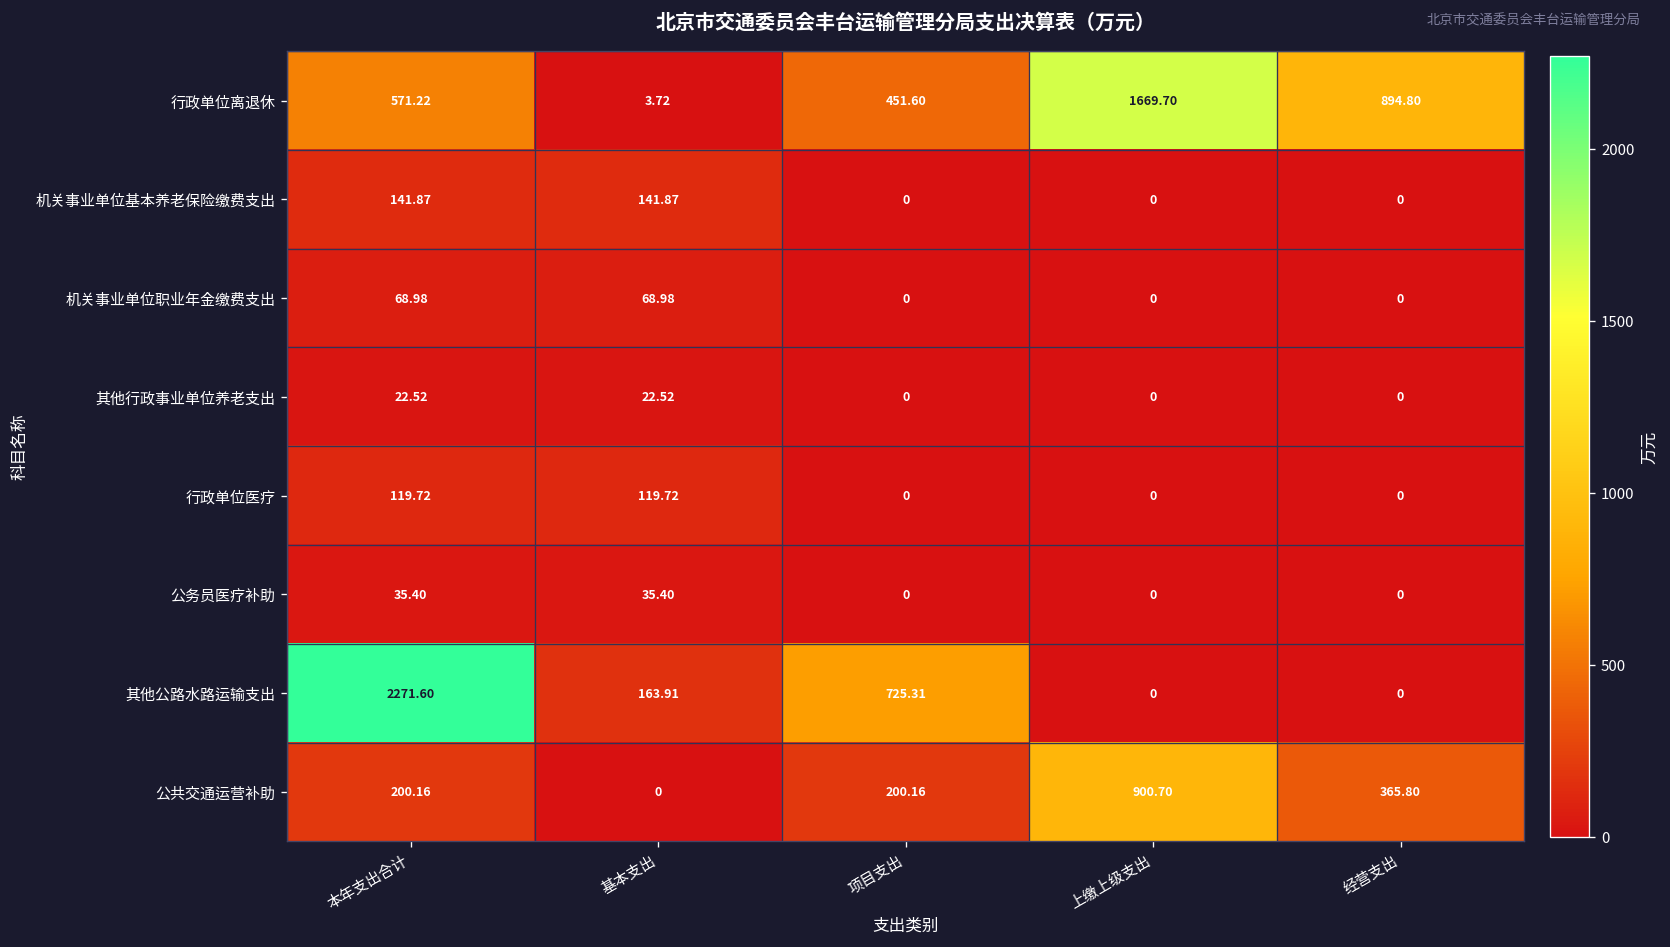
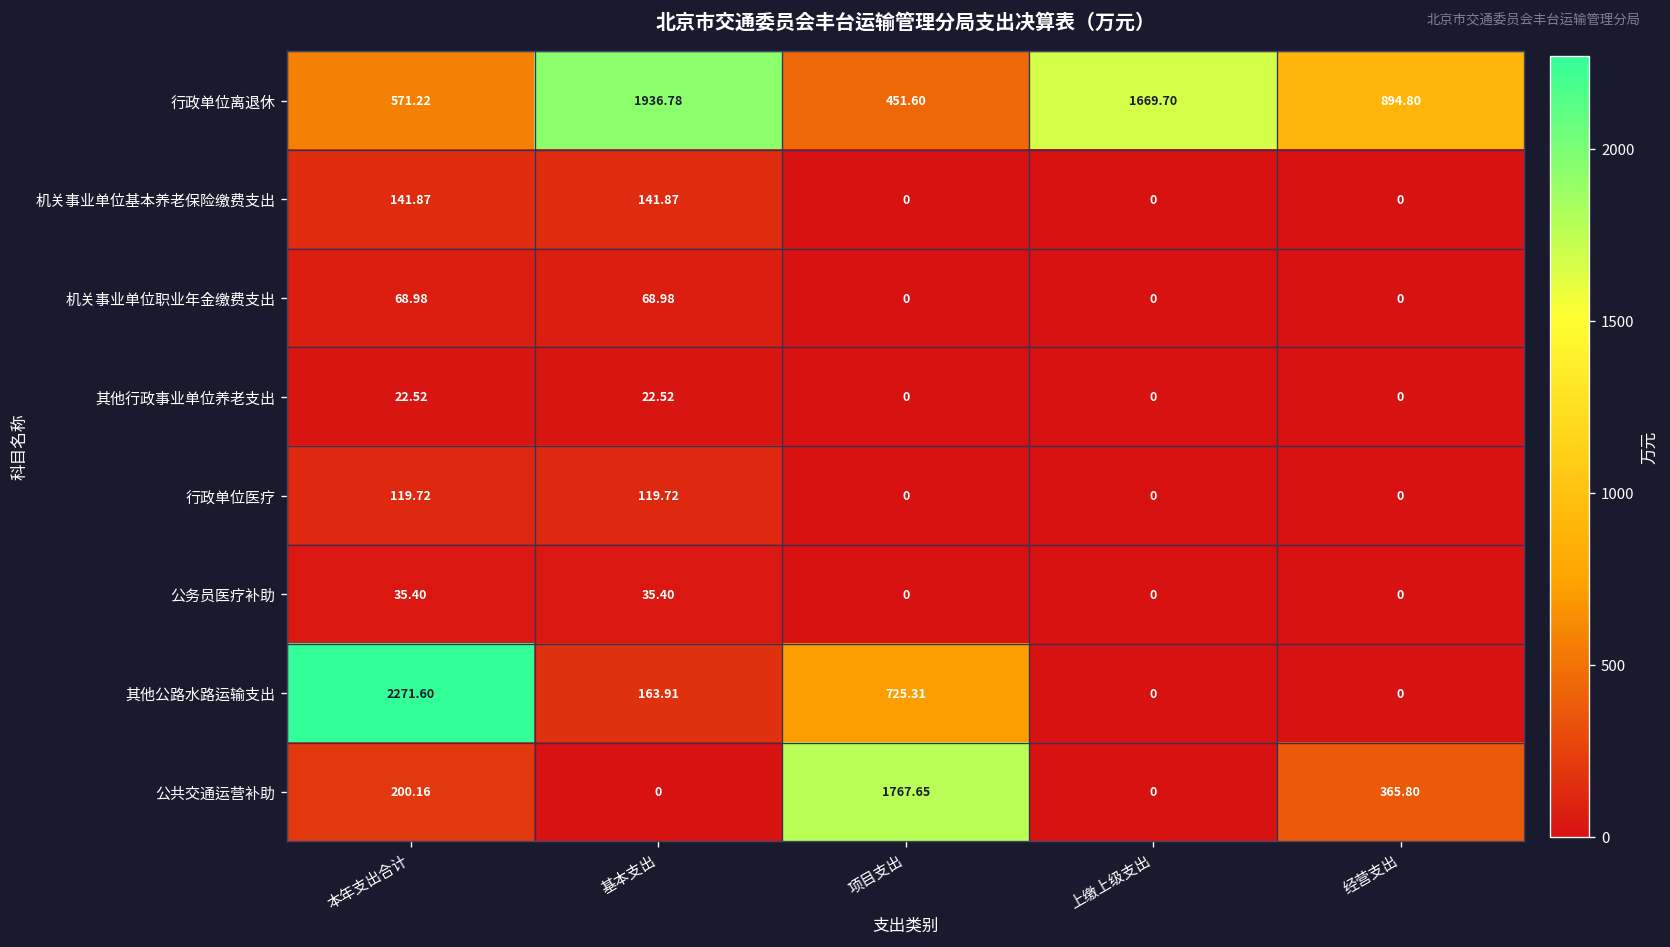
行政单位离退休, 基本支出: 3.72 -> 1936.78
公共交通运营补助, 项目支出: 200.16 -> 1767.65
公共交通运营补助, 上缴上级支出: 900.70 -> 0
